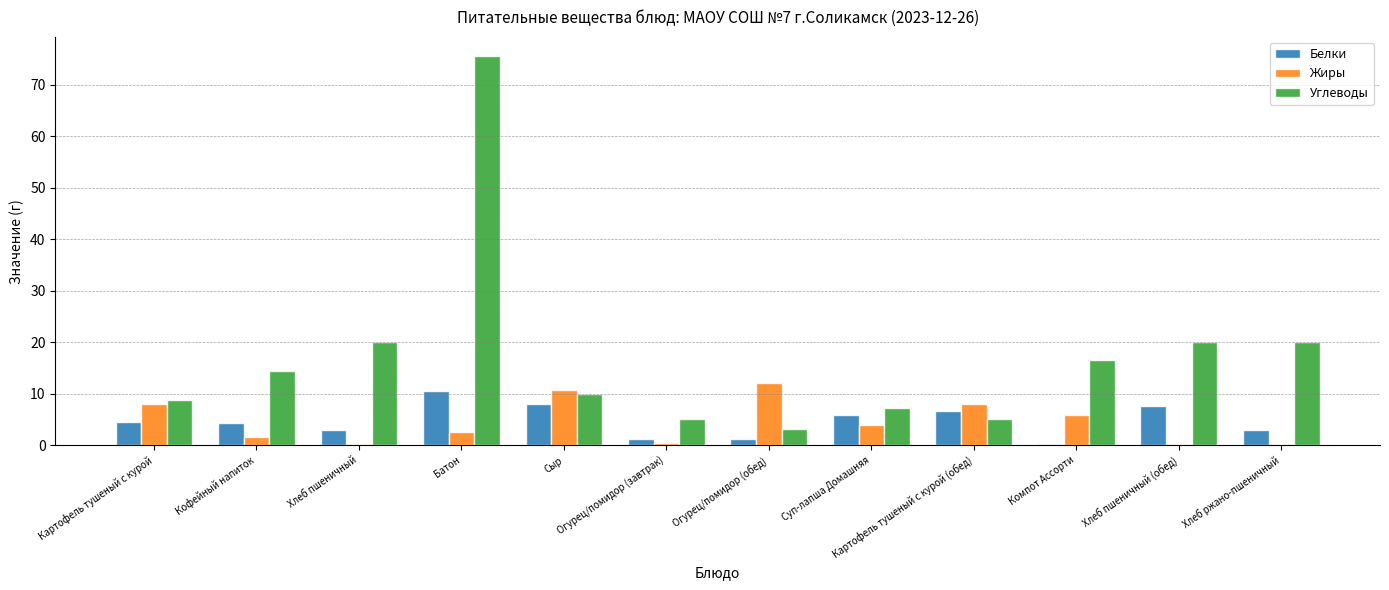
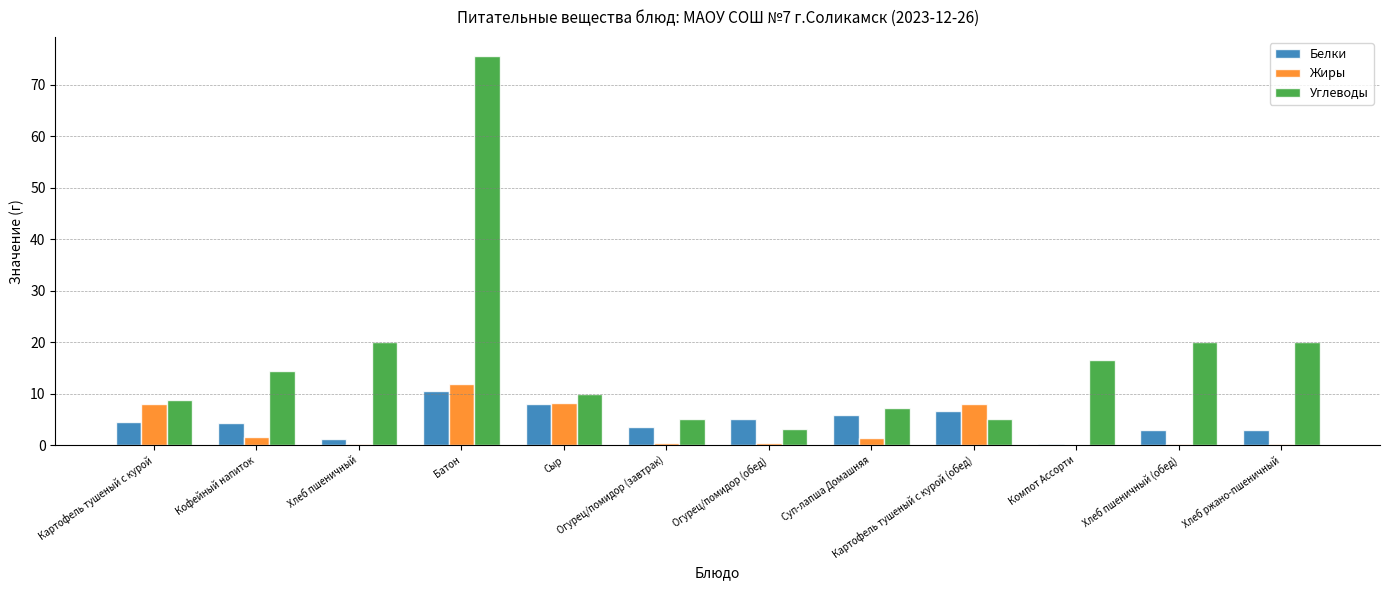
Белки, Хлеб пшеничный: 3 -> 1
Жиры, Батон: 3 -> 12
Жиры, Сыр: 11 -> 8
Белки, Огурец/помидор (завтрак): 1 -> 4
Белки, Огурец/помидор (обед): 1 -> 5
Жиры, Огурец/помидор (обед): 12 -> 0
Жиры, Суп-лапша Домашняя: 4 -> 1
Жиры, Компот Ассорти: 6 -> 0
Белки, Хлеб пшеничный (обед): 8 -> 3
